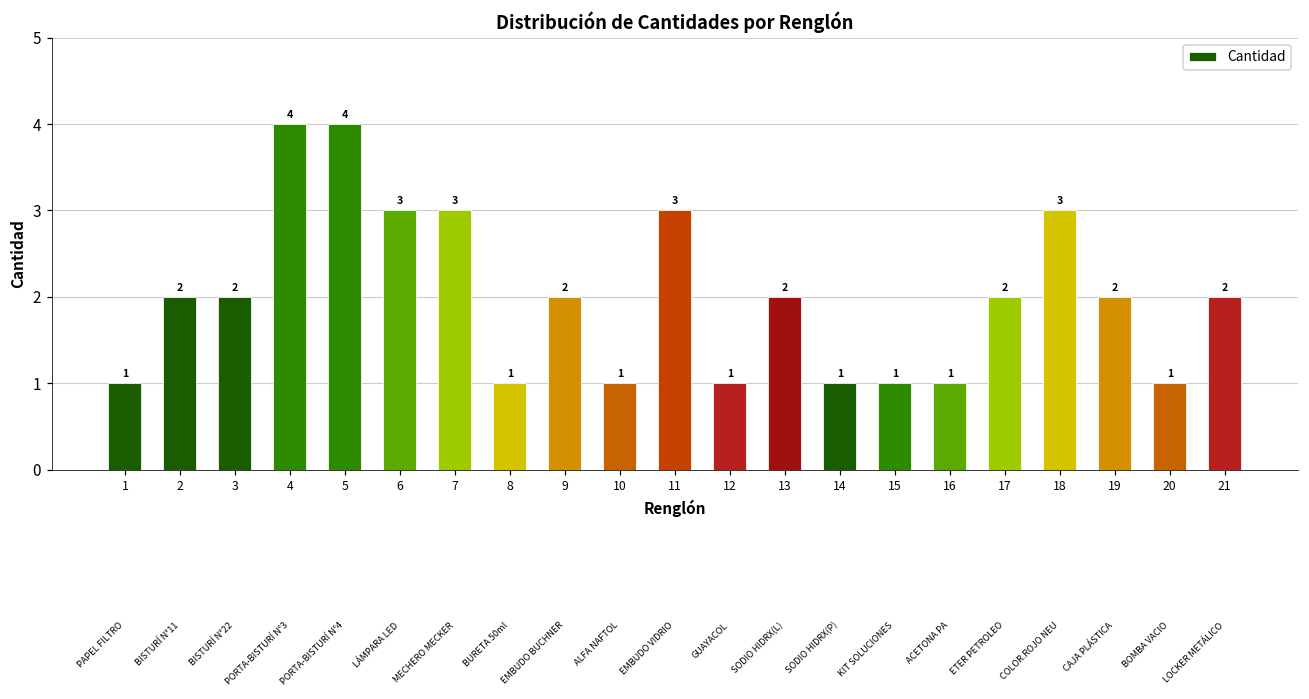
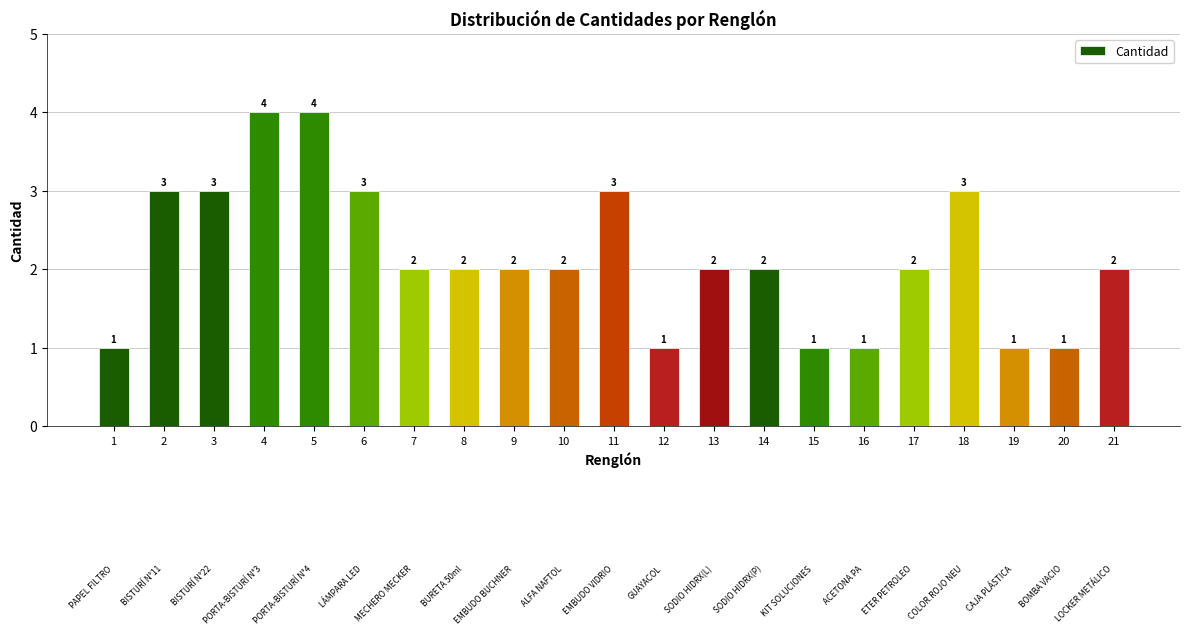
2: 2 -> 3
3: 2 -> 3
7: 3 -> 2
8: 1 -> 2
10: 1 -> 2
14: 1 -> 2
19: 2 -> 1
